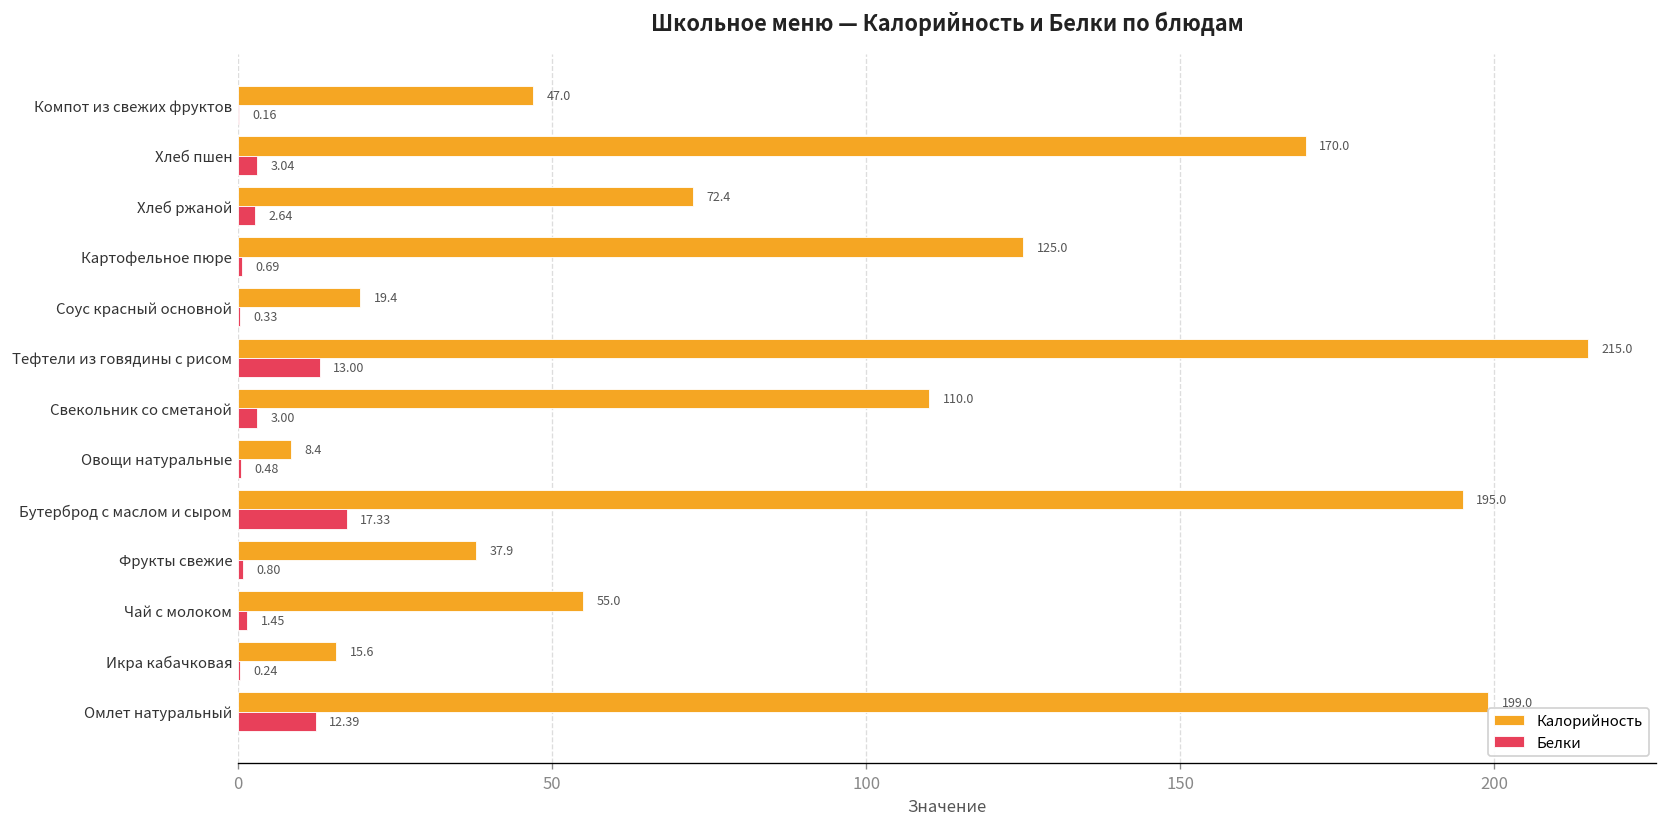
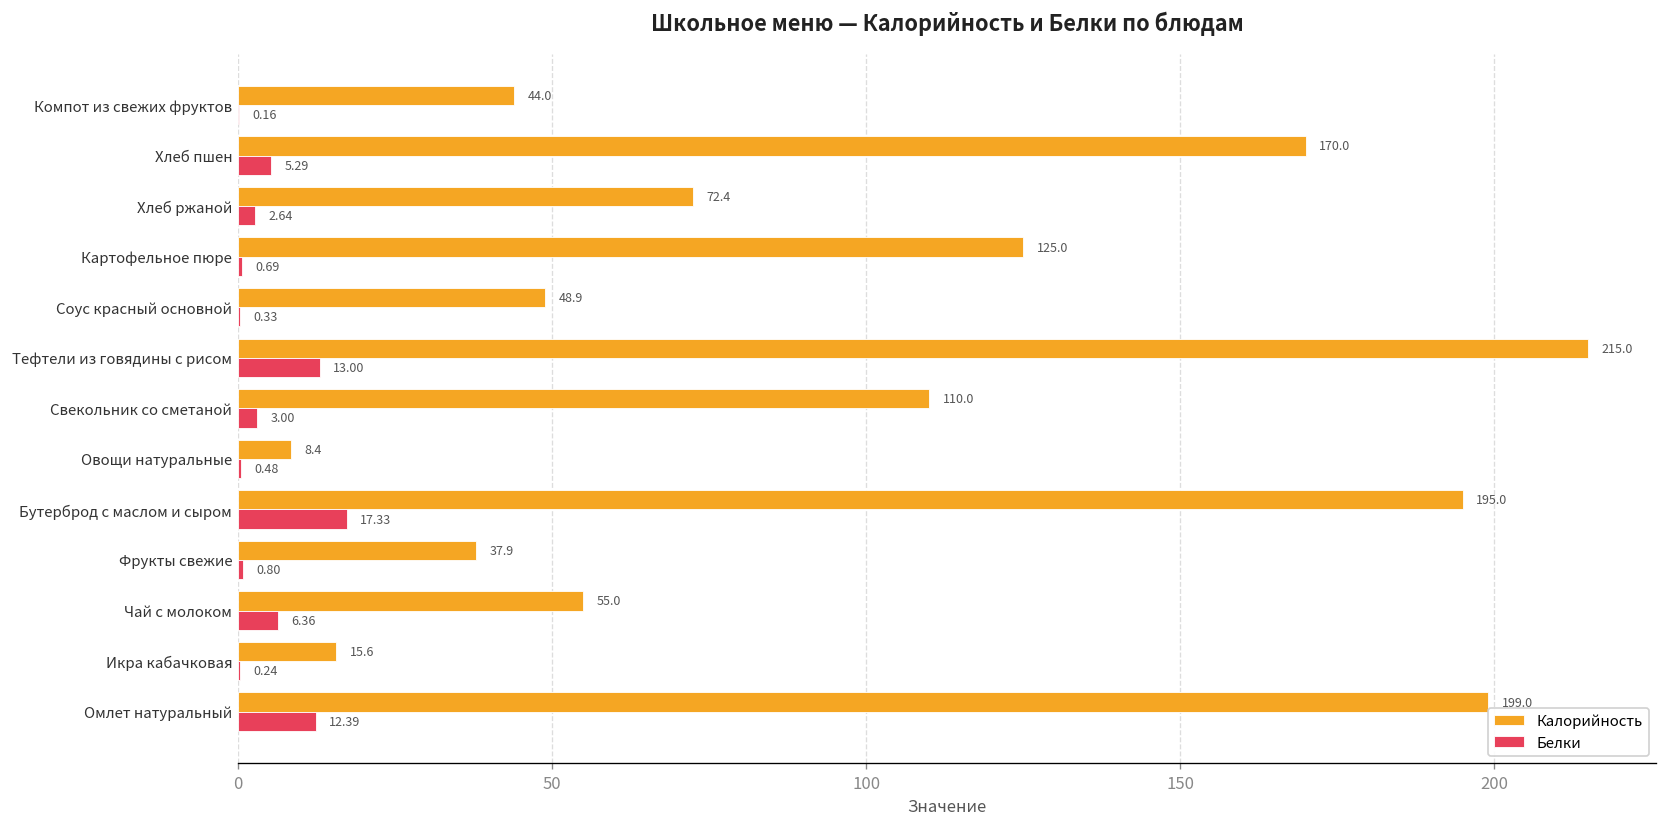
Калорийность, Компот из свежих фруктов: 47.0 -> 44.0
Белки, Хлеб пшен: 3.04 -> 5.29
Калорийность, Соус красный основной: 19.4 -> 48.9
Белки, Чай с молоком: 1.45 -> 6.36
